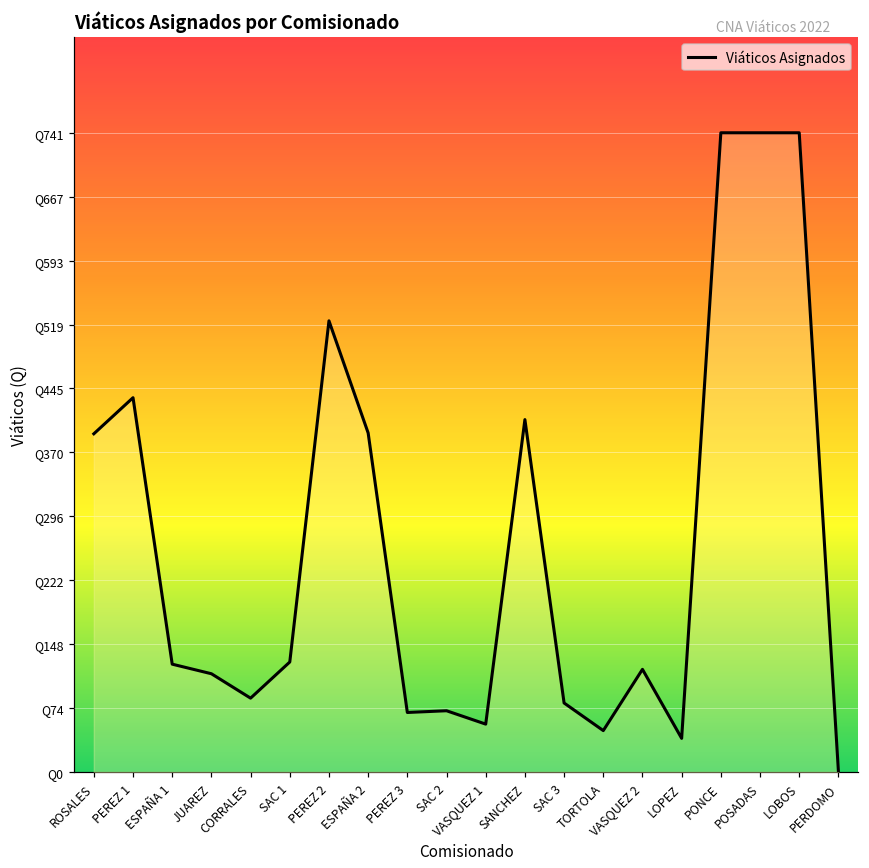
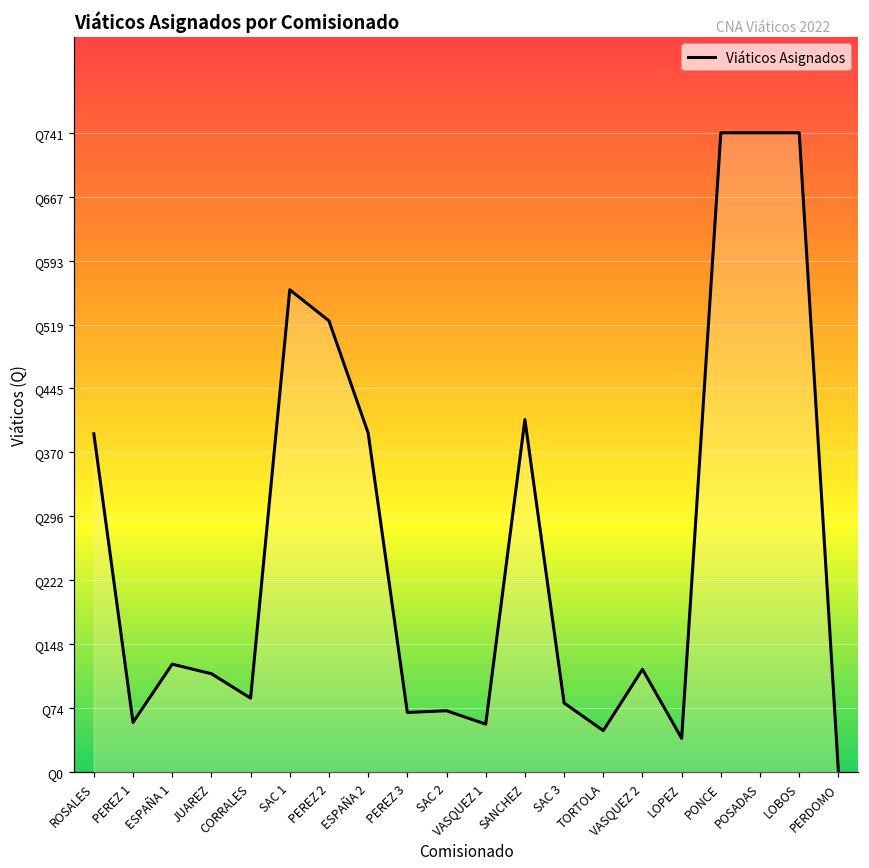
PEREZ 1: Q430 -> Q60
SAC 1: Q130 -> Q560
